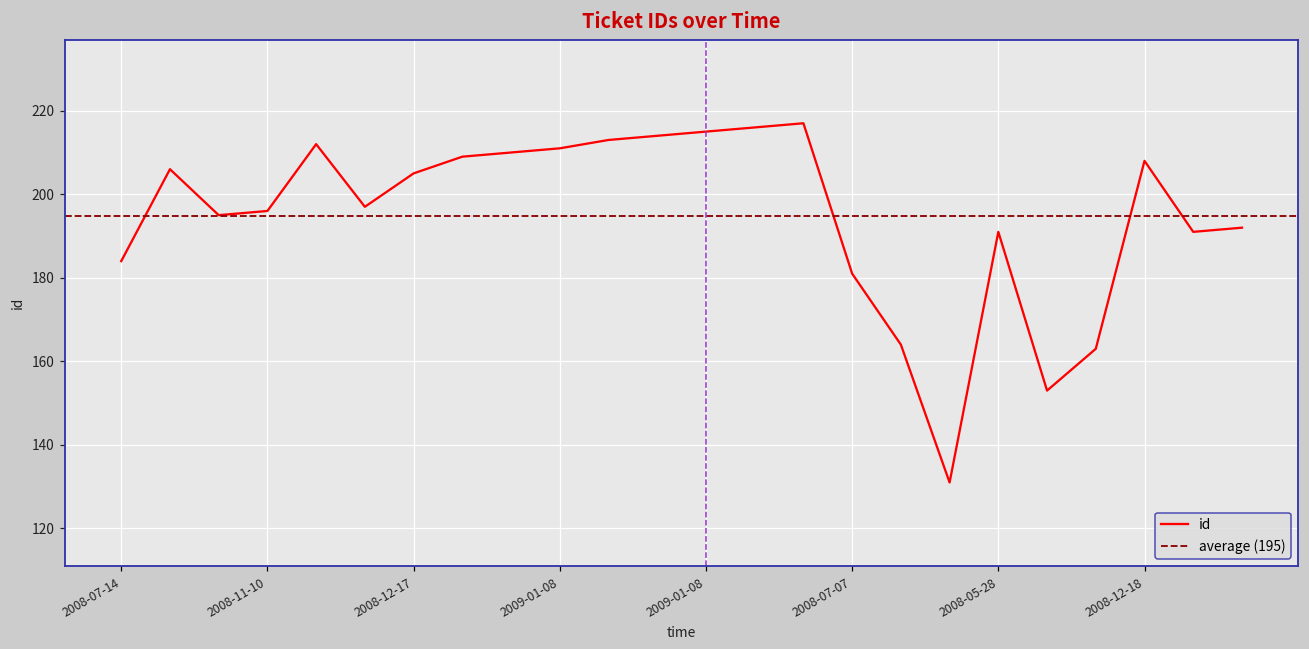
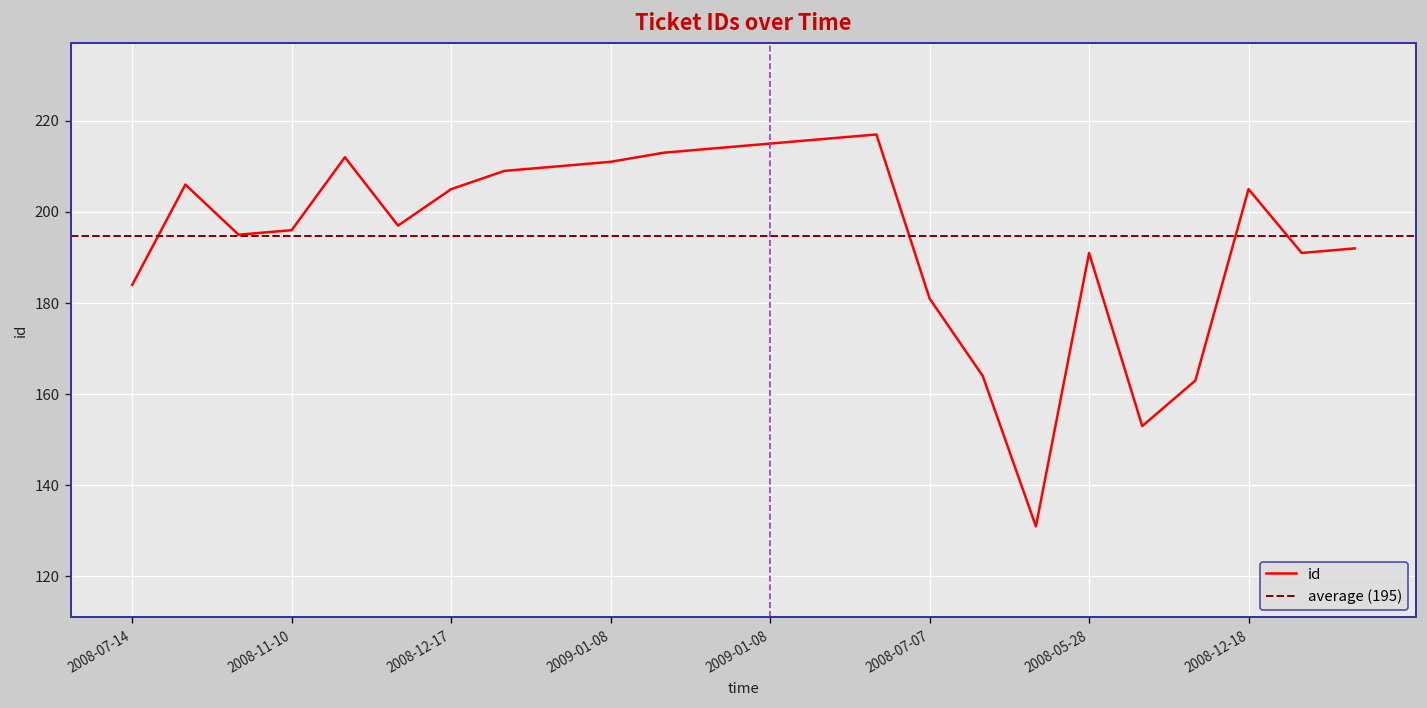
2008-12-18: 208 -> 205
